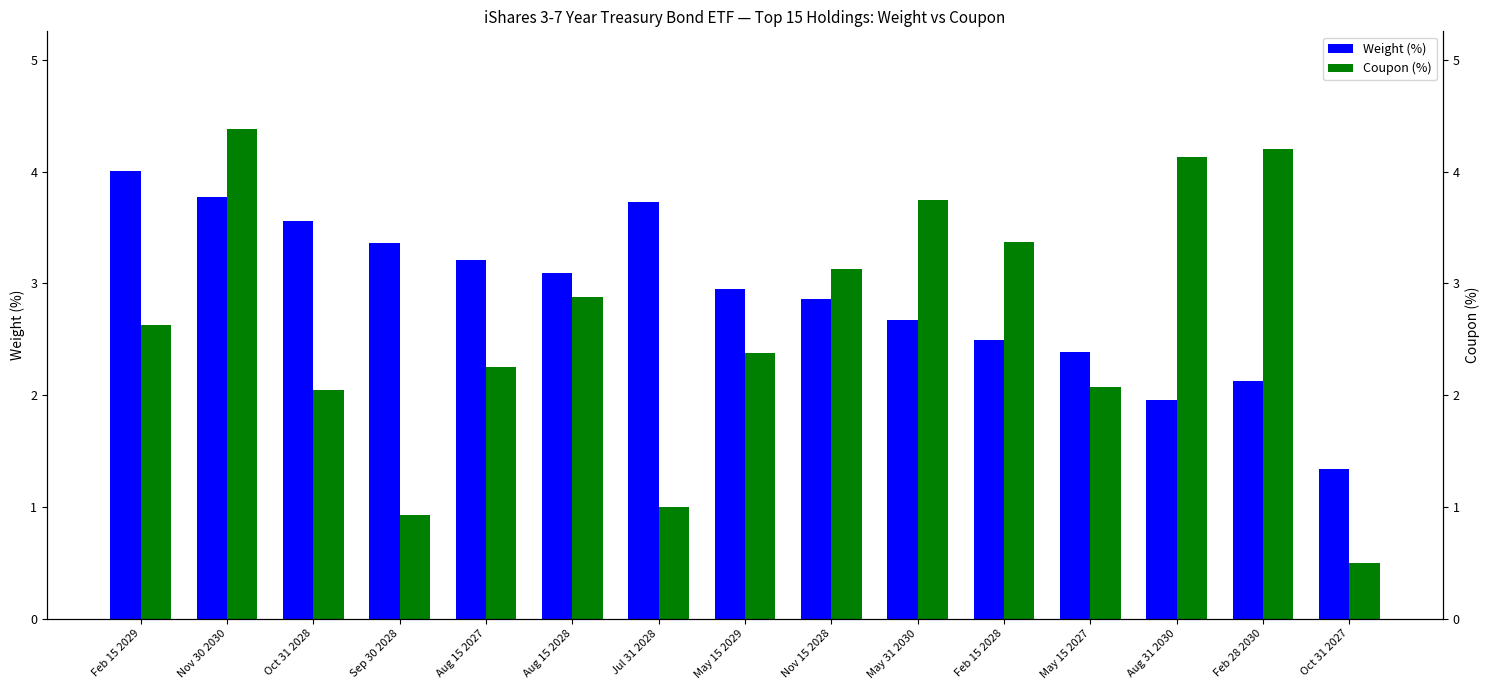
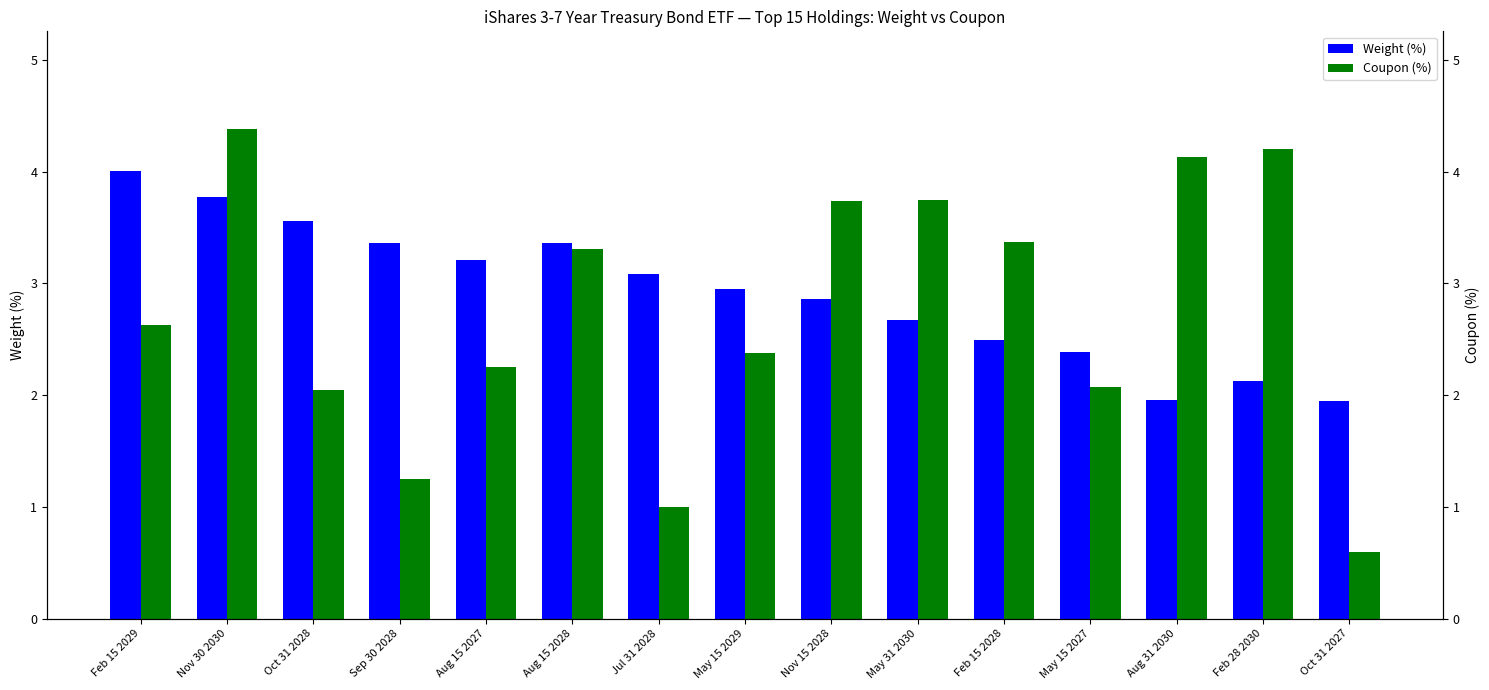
Coupon (%), Sep 30 2028: 0.93 -> 1.25
Weight (%), Aug 15 2028: 3.09 -> 3.36
Coupon (%), Aug 15 2028: 2.88 -> 3.31
Weight (%), Jul 31 2028: 3.73 -> 3.08
Coupon (%), Nov 15 2028: 3.13 -> 3.74
Weight (%), Oct 31 2027: 1.34 -> 1.95
Coupon (%), Oct 31 2027: 0.5 -> 0.6
